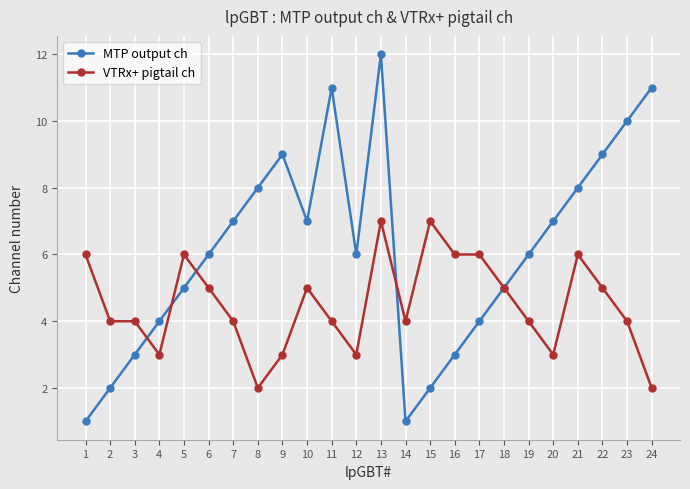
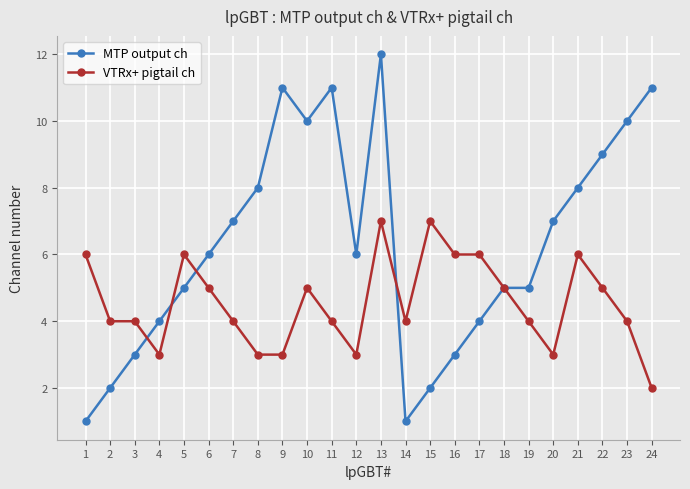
VTRx+ pigtail ch, 8: 2 -> 3
MTP output ch, 9: 9 -> 11
MTP output ch, 10: 7 -> 10
MTP output ch, 19: 6 -> 5
